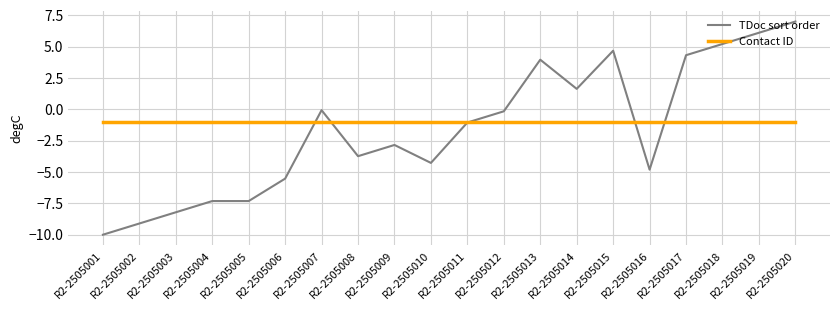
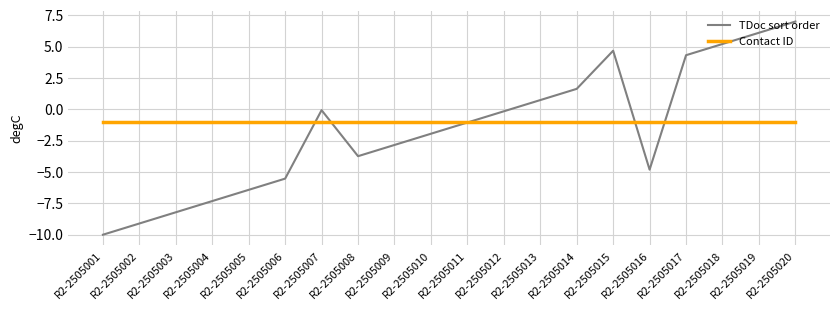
TDoc sort order, R2-2505005: -7.3 -> -6.4
TDoc sort order, R2-2505010: -4.3 -> -1.9
TDoc sort order, R2-2505013: 4.0 -> 0.7
